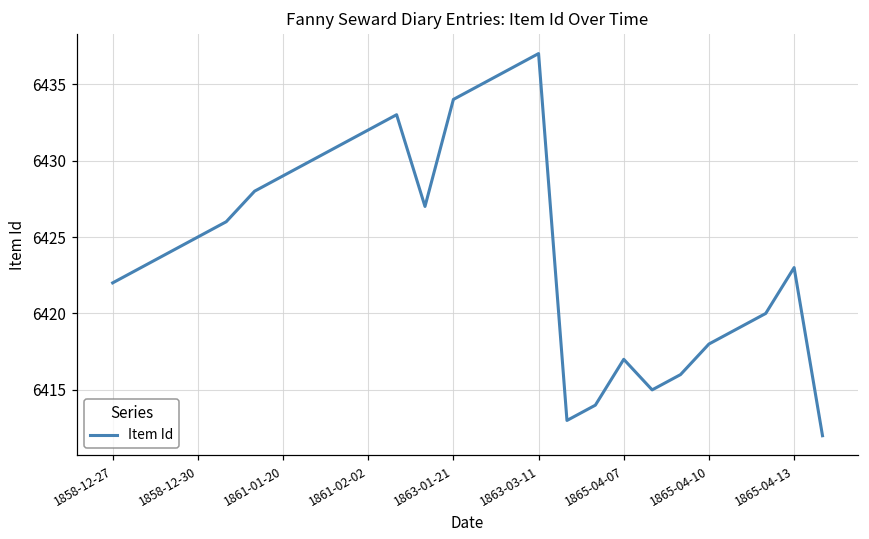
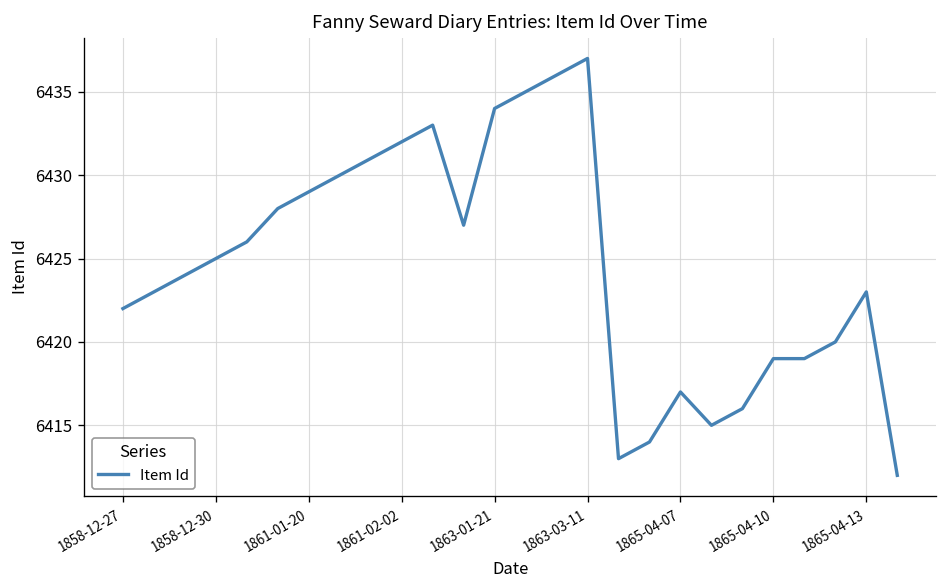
1865-04-10: 6418 -> 6419
